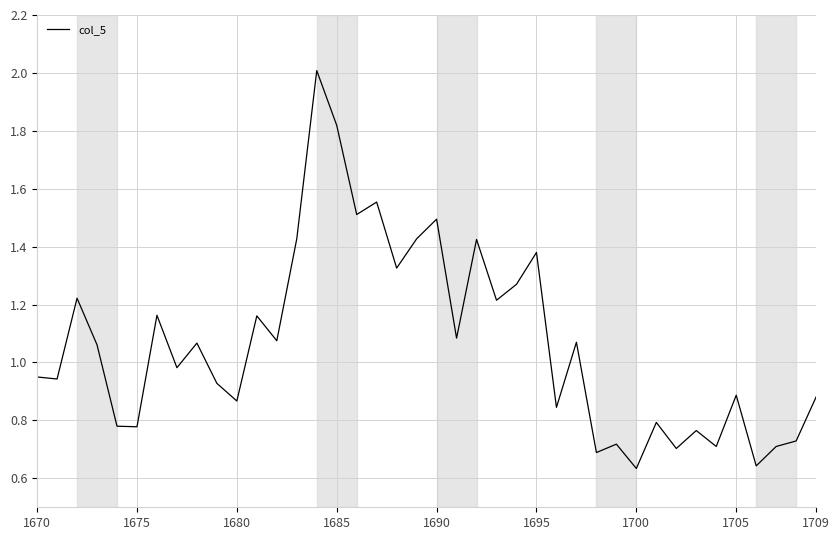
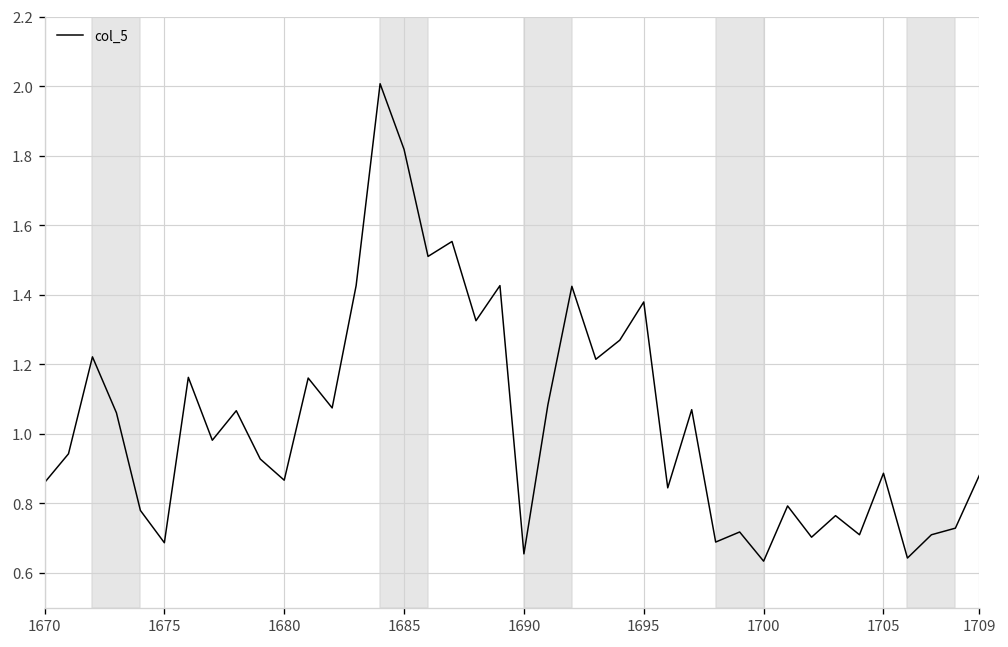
1670: 0.95 -> 0.86
1675: 0.78 -> 0.69
1690: 1.50 -> 0.66
